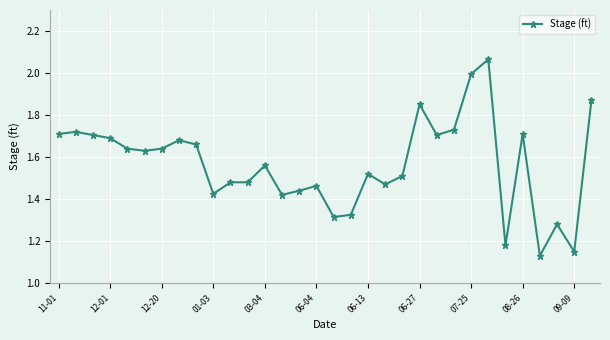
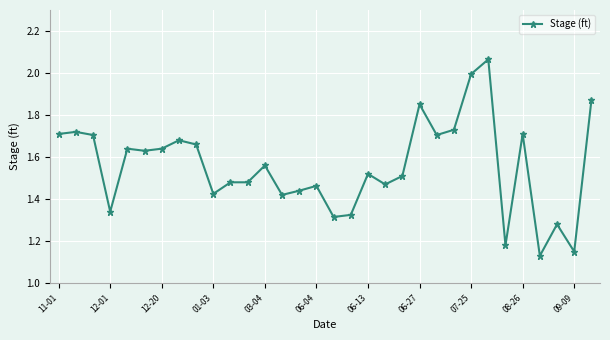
12-01: 1.69 -> 1.34
